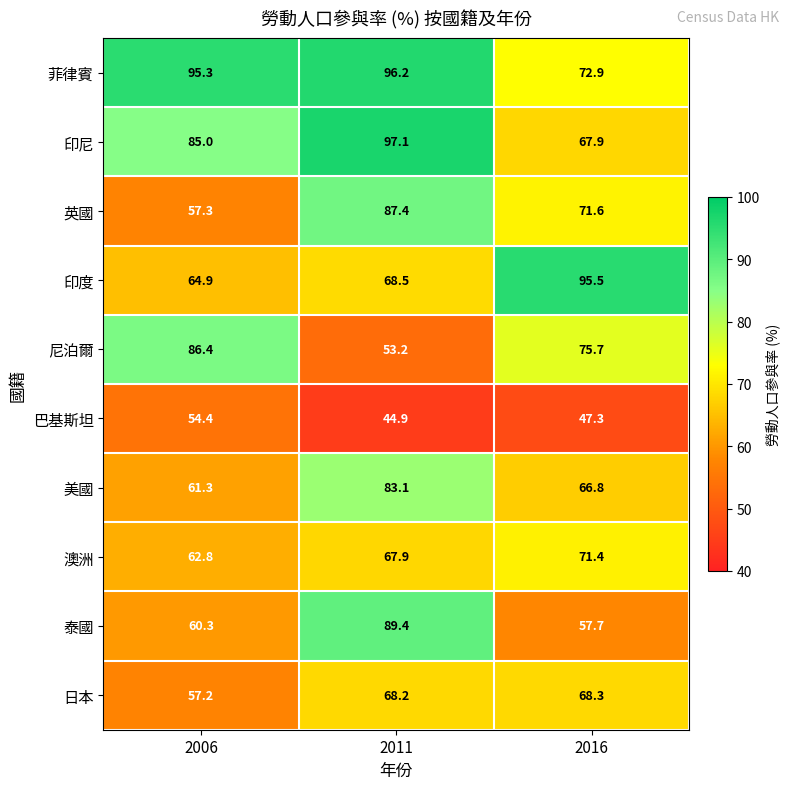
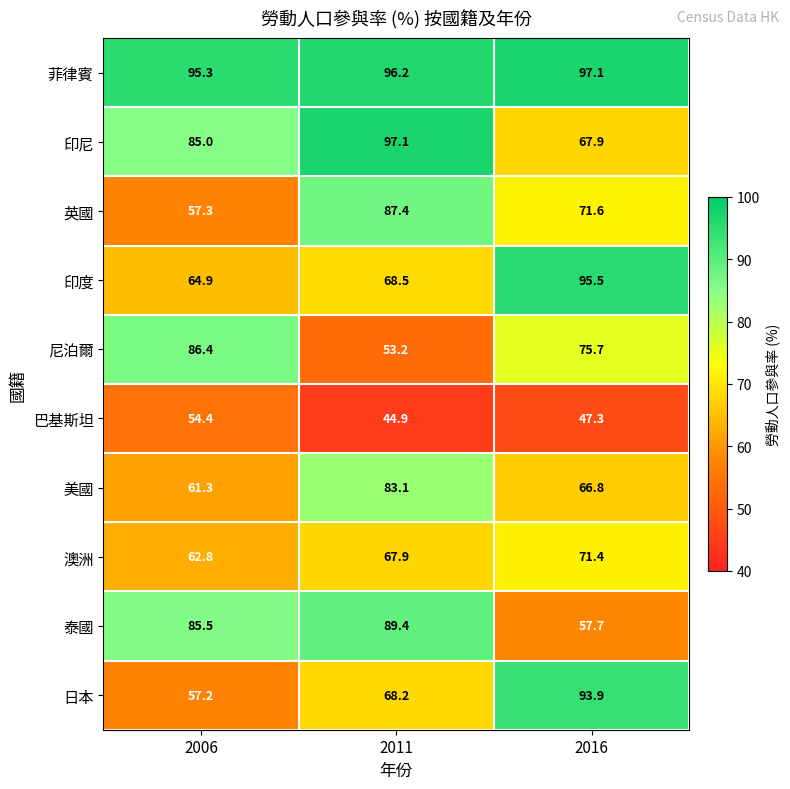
菲律賓, 2016: 72.9 -> 97.1
泰國, 2006: 60.3 -> 85.5
日本, 2016: 68.3 -> 93.9
